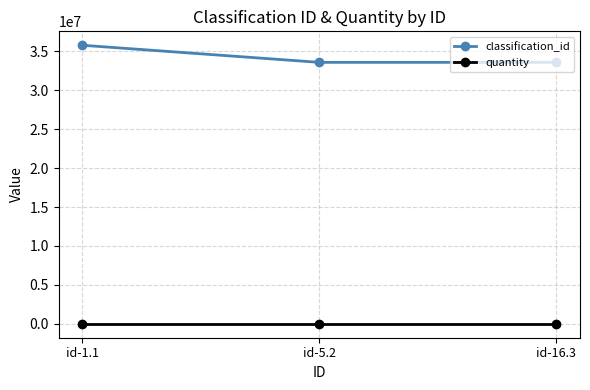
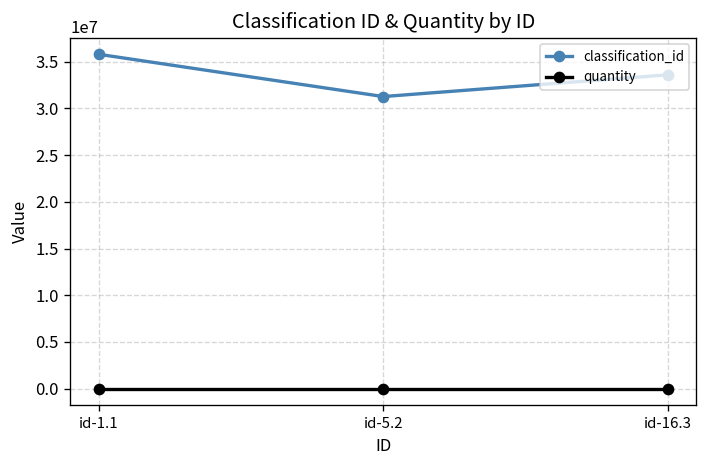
classification_id, id-5.2: 34000000 -> 31000000
